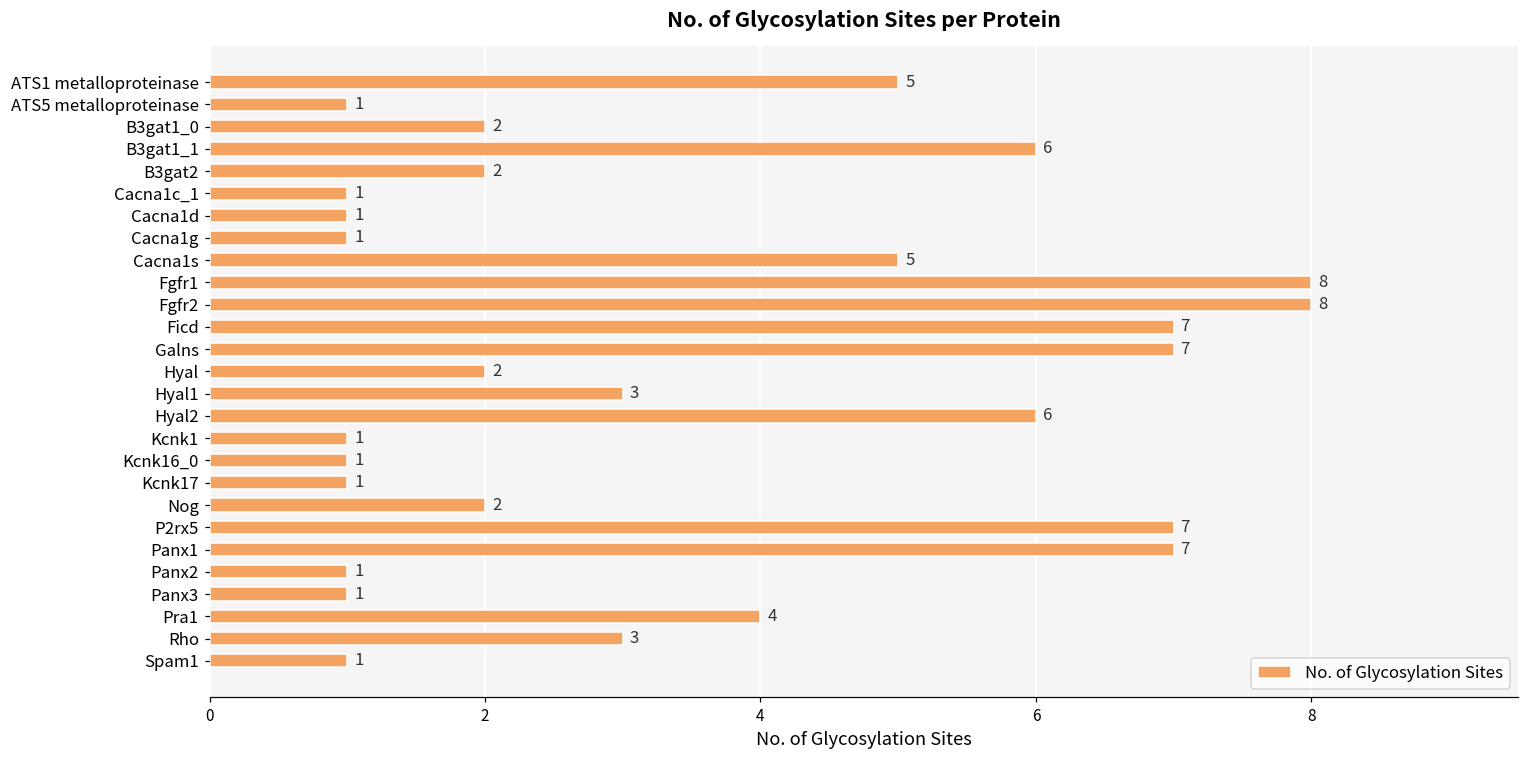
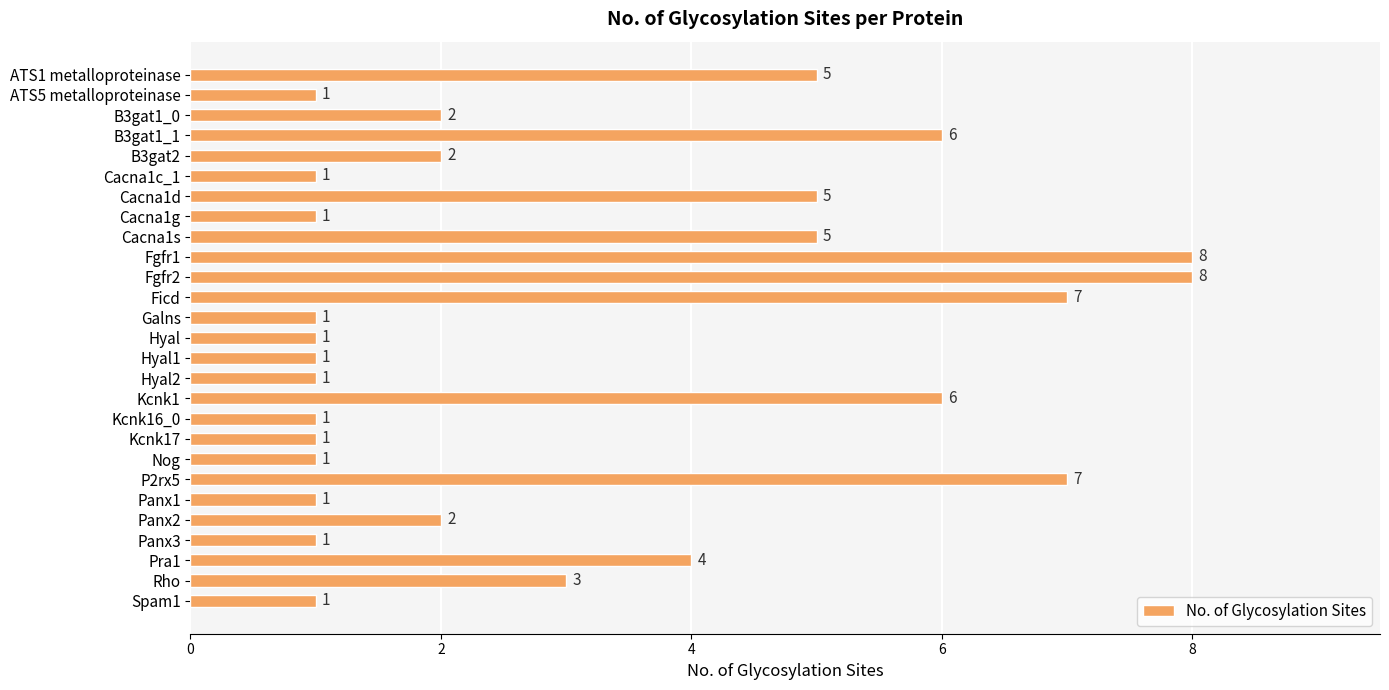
Cacna1d: 1 -> 5
Galns: 7 -> 1
Hyal: 2 -> 1
Hyal1: 3 -> 1
Hyal2: 6 -> 1
Kcnk1: 1 -> 6
Nog: 2 -> 1
Panx1: 7 -> 1
Panx2: 1 -> 2
